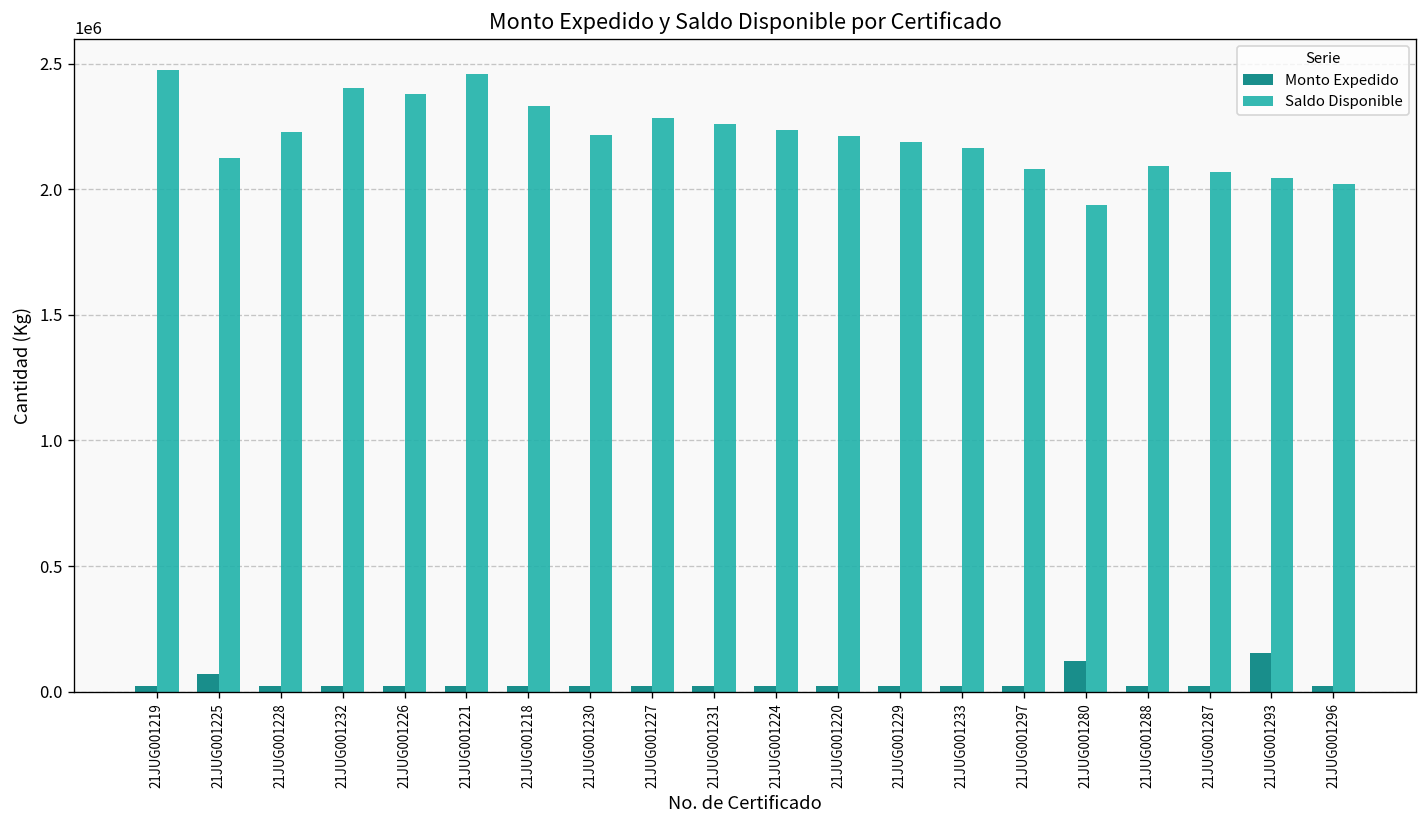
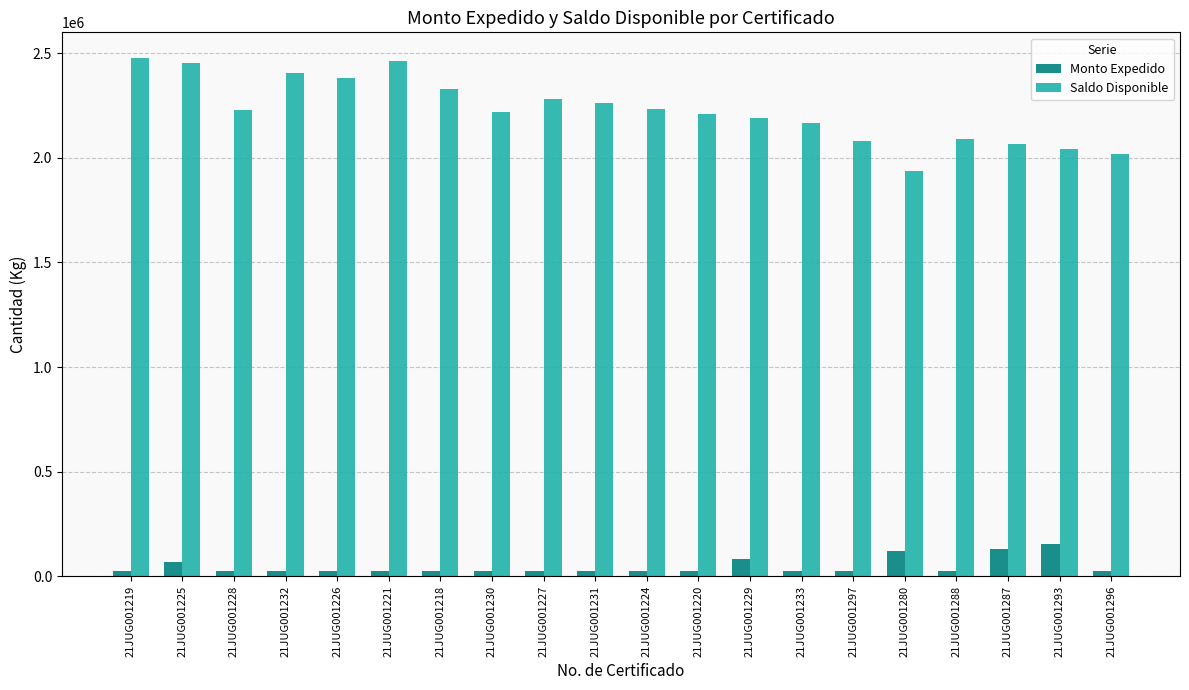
Saldo Disponible, 21JUG001225: 2120000 -> 2450000
Monto Expedido, 21JUG001229: 20000 -> 80000
Monto Expedido, 21JUG001287: 20000 -> 130000
